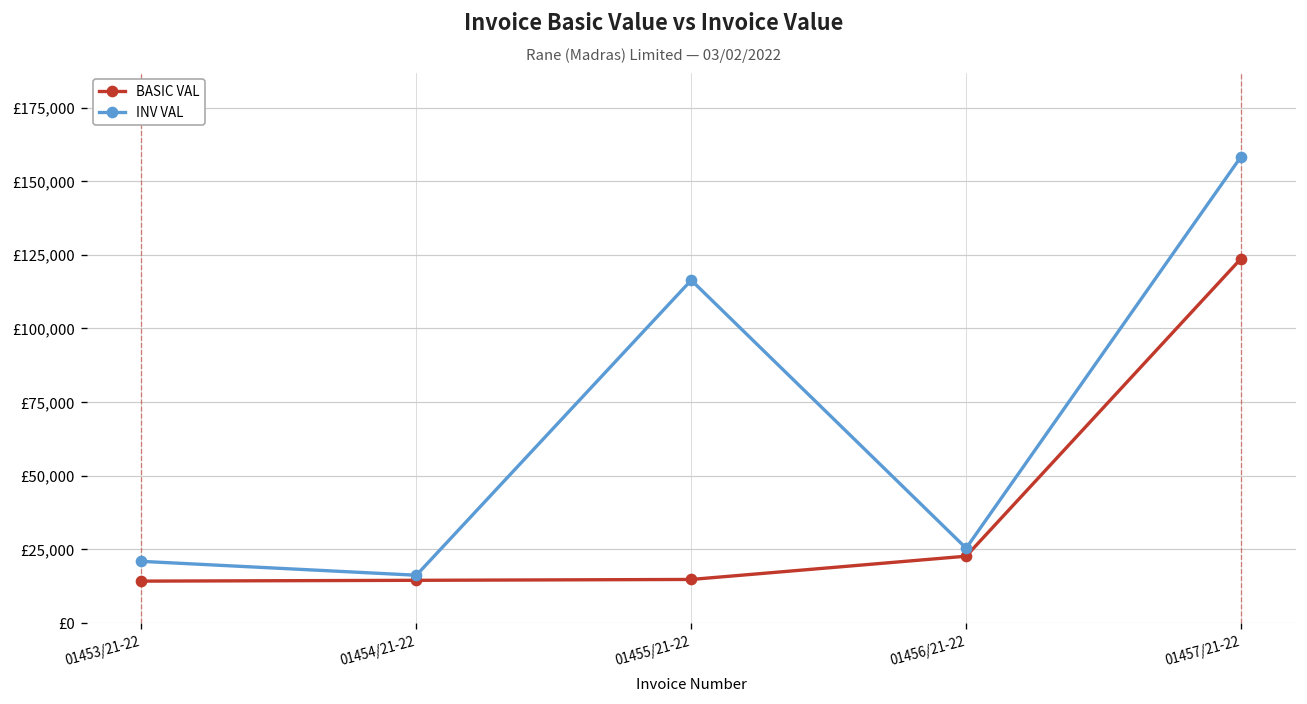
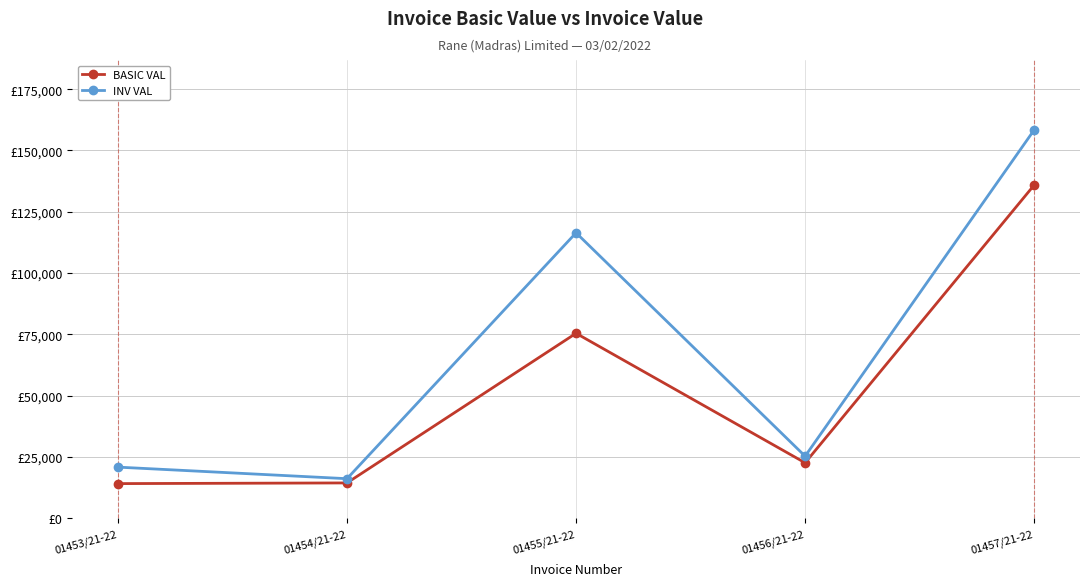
BASIC VAL, 01455/21-22: £15,000 -> £75,000
BASIC VAL, 01457/21-22: £124,000 -> £136,000
